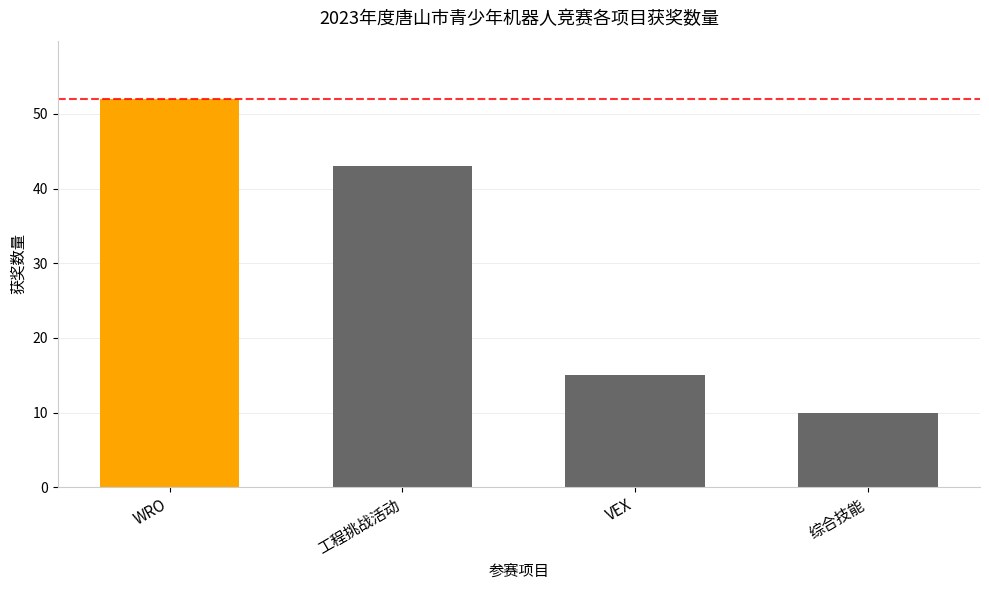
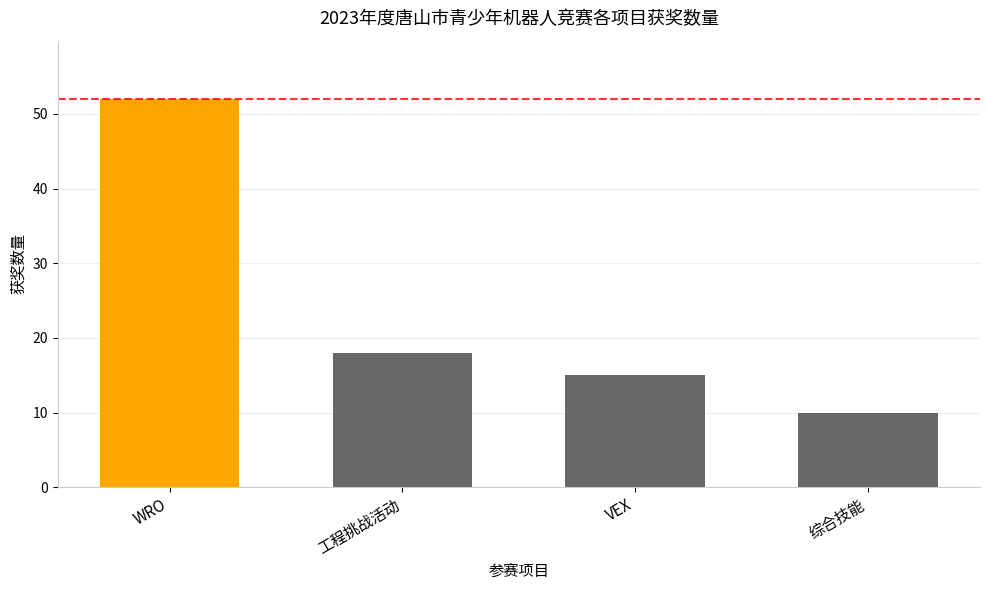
工程挑战活动: 43 -> 18
